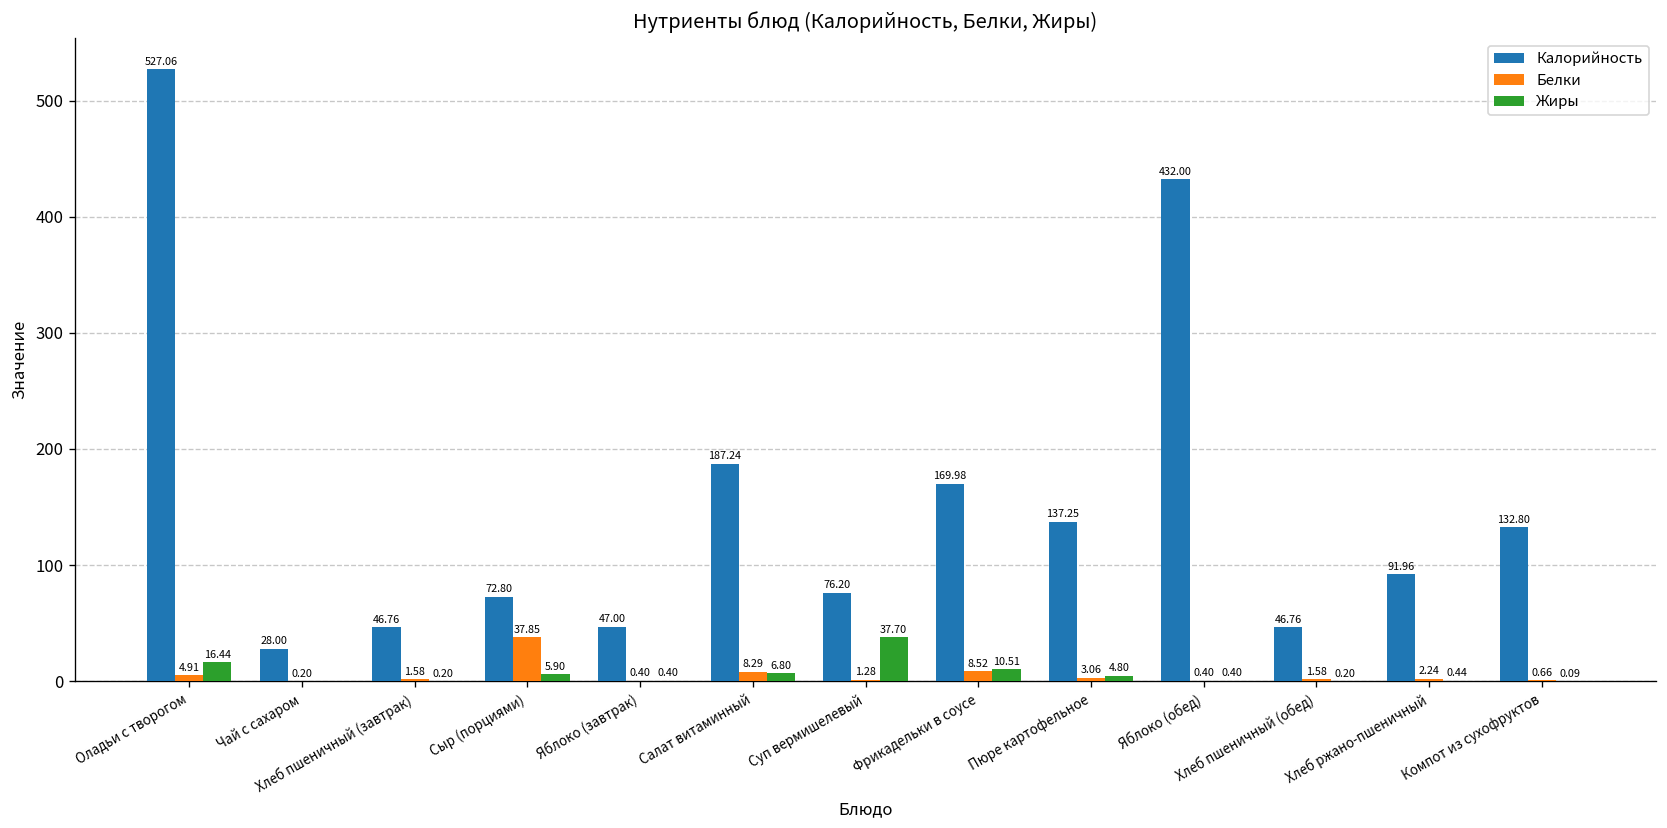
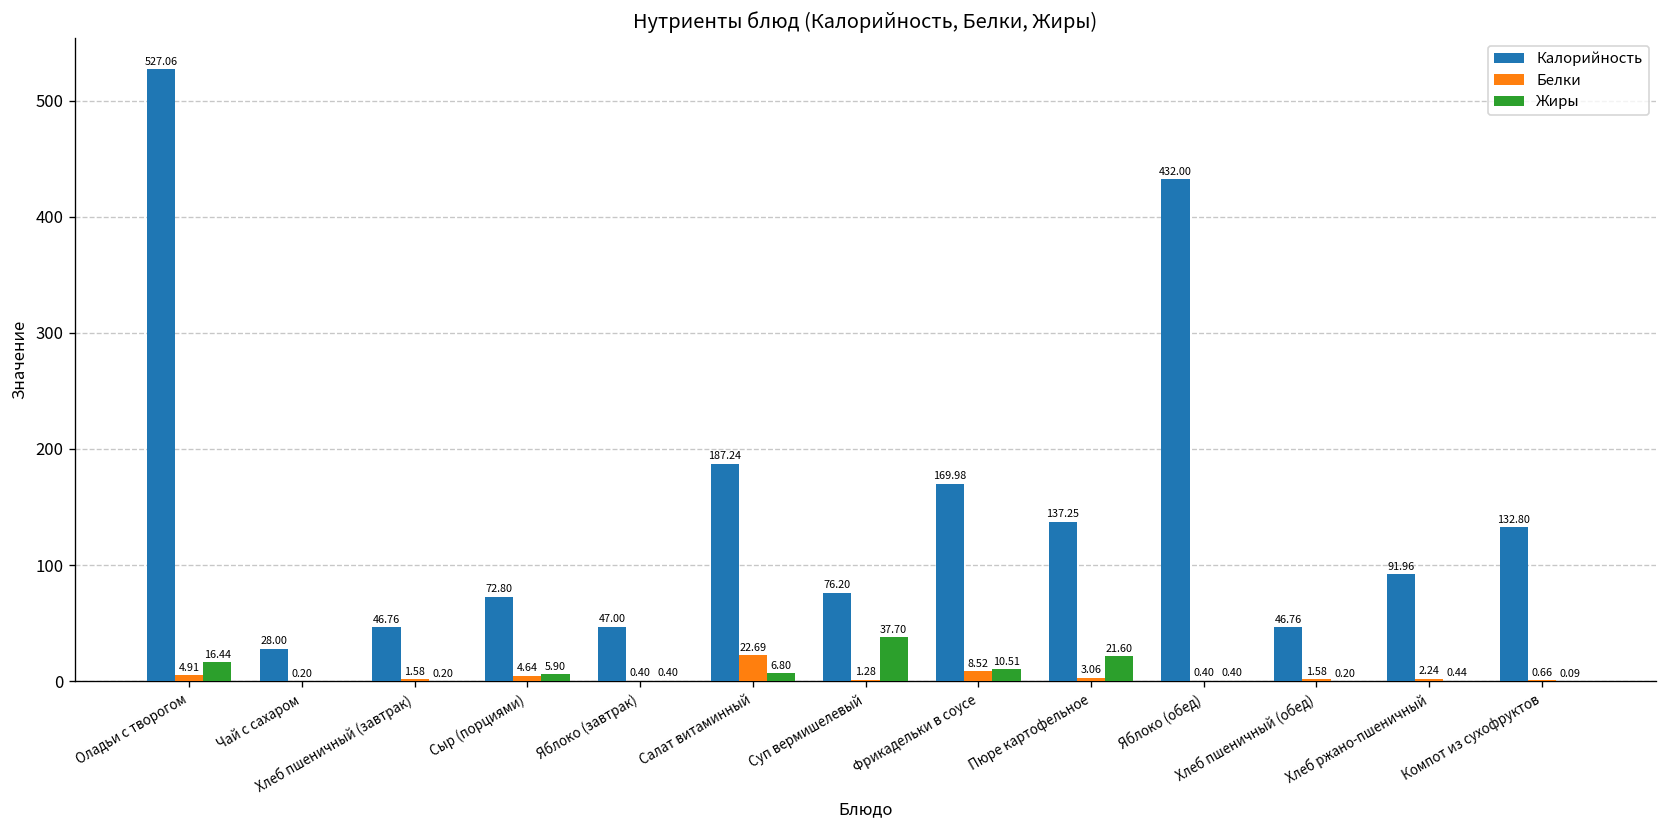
Белки, Сыр (порциями): 37.85 -> 4.64
Белки, Салат витаминный: 8.29 -> 22.69
Жиры, Пюре картофельное: 4.80 -> 21.60
